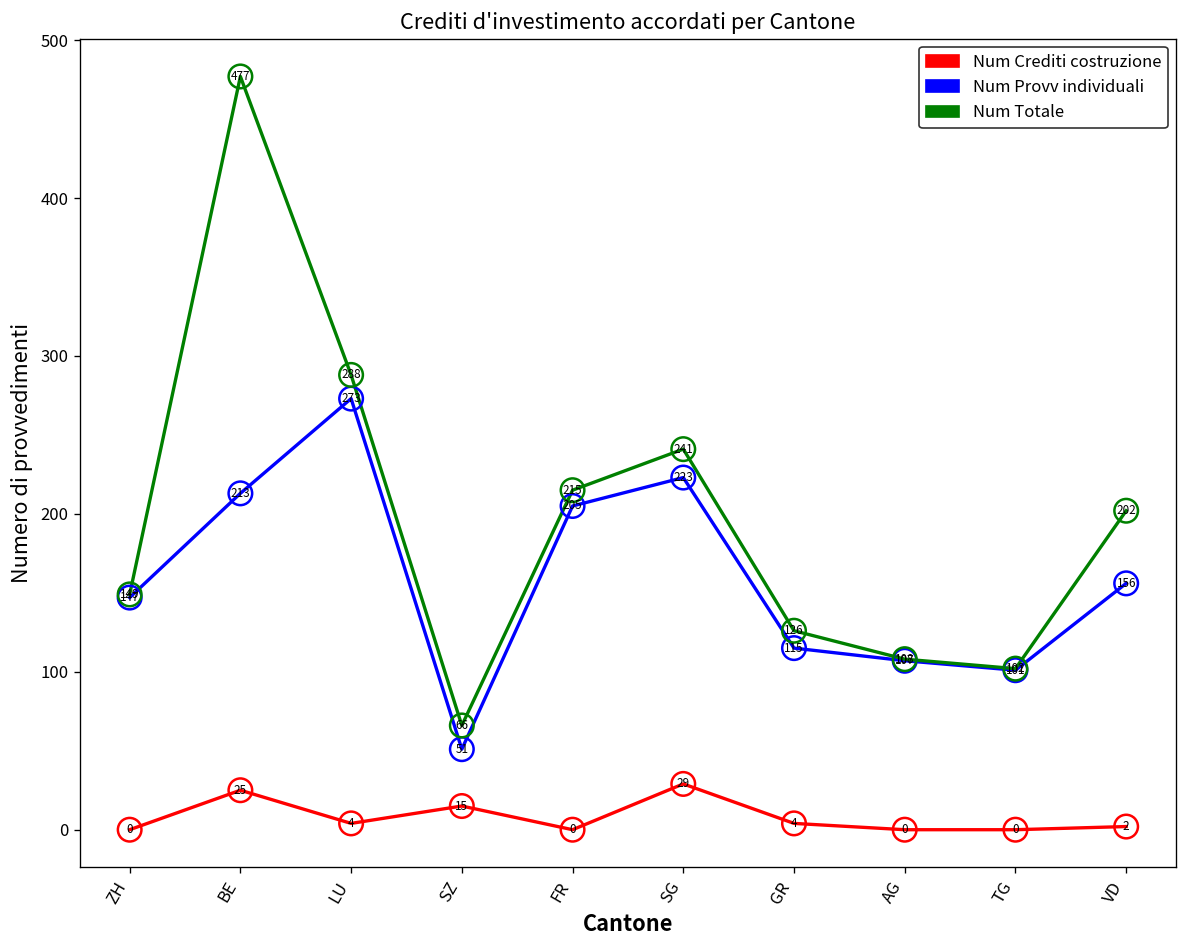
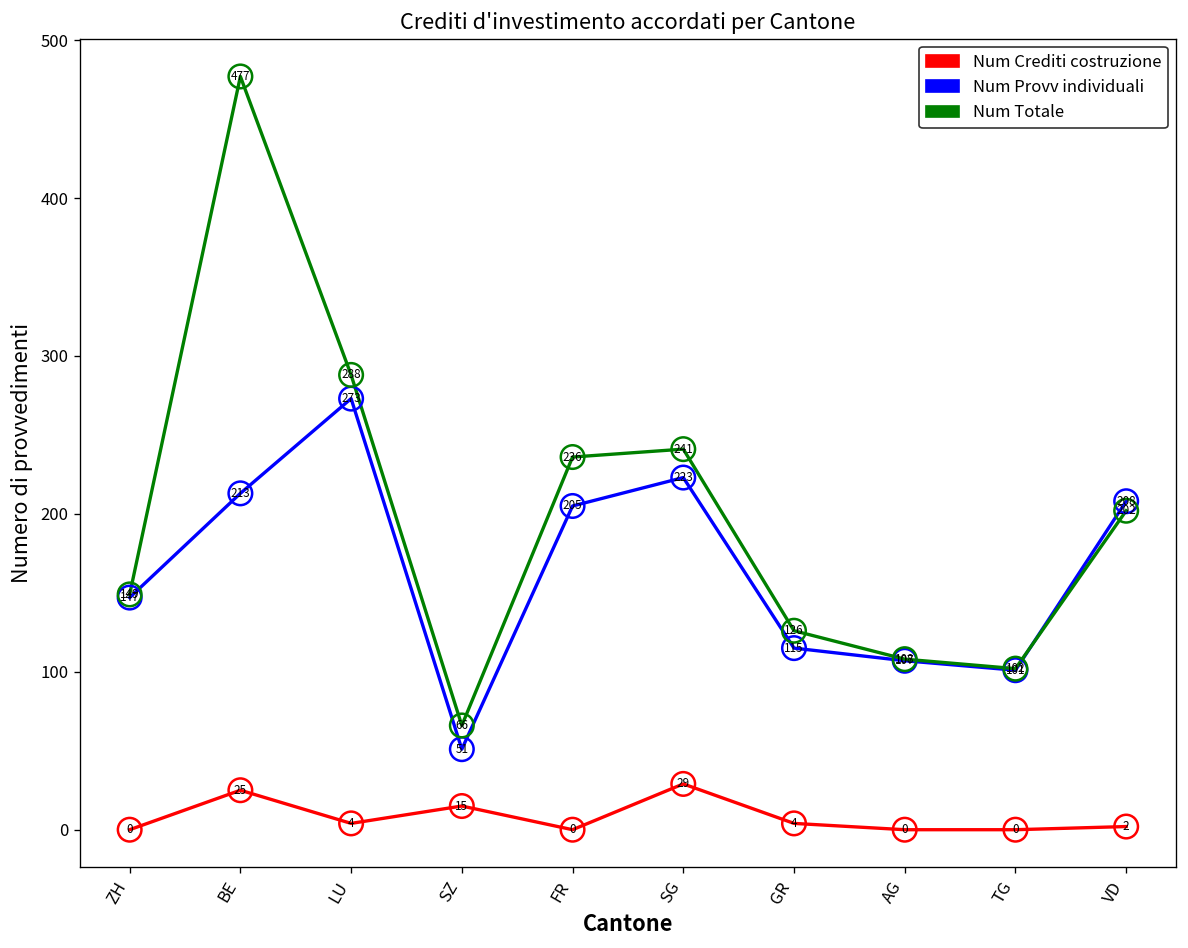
Num Totale, FR: 215 -> 236
Num Provv individuali, VD: 156 -> 208
